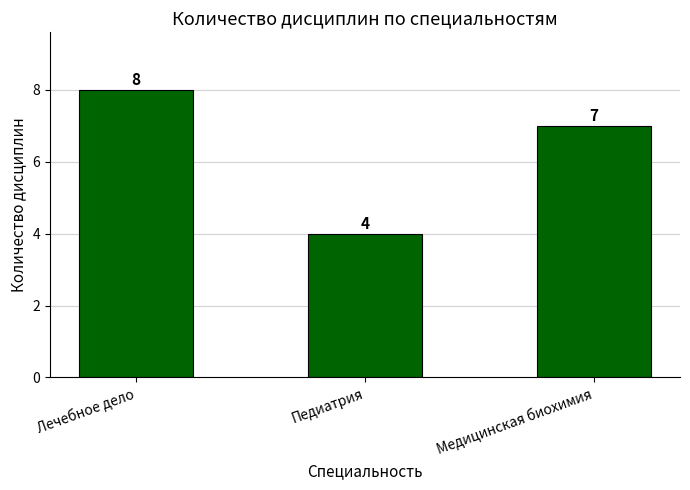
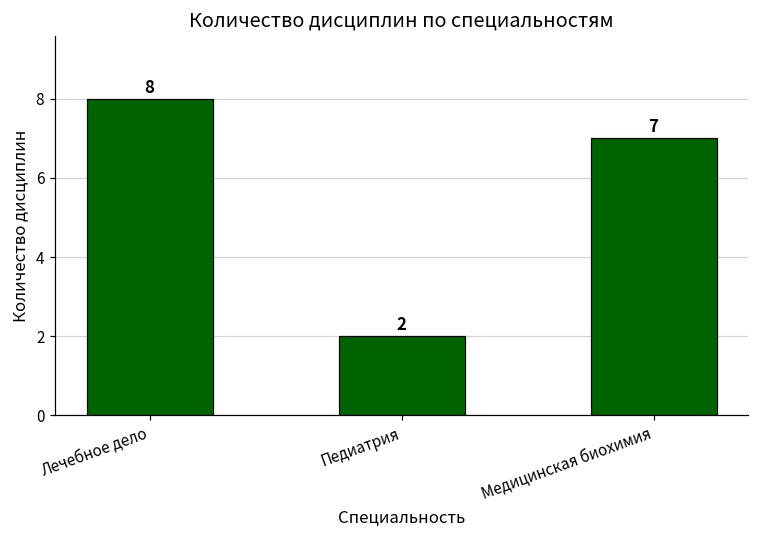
Педиатрия: 4 -> 2
